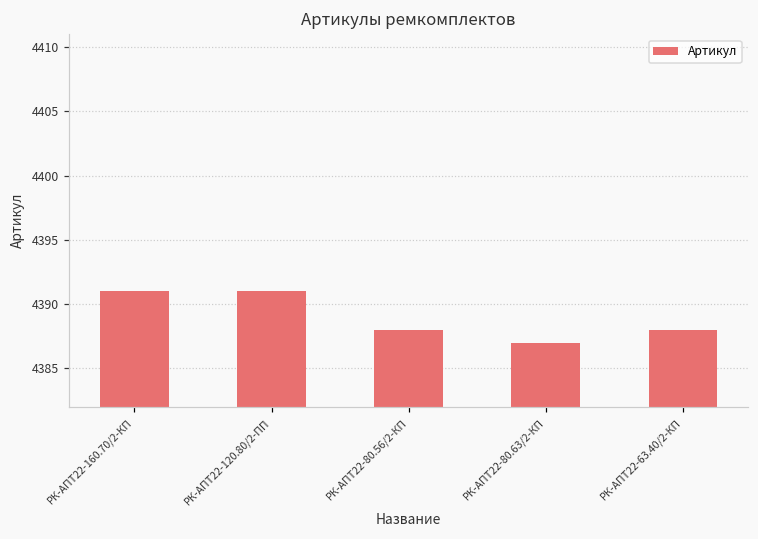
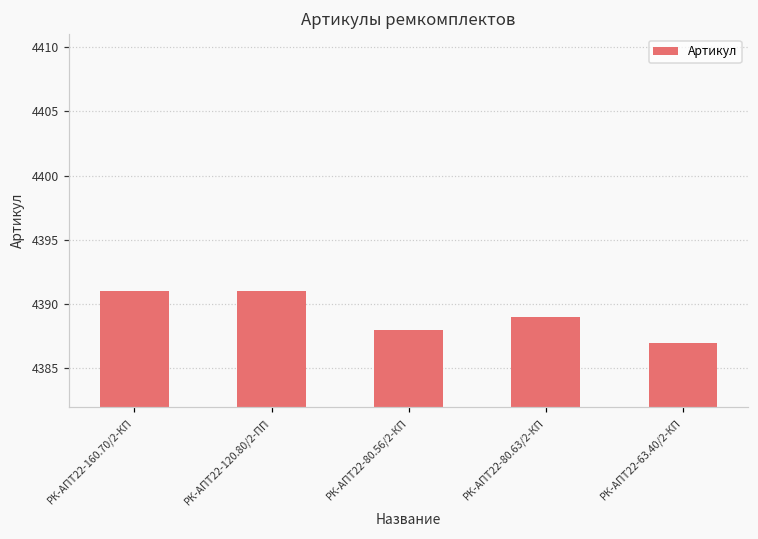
РК-АПТ22-80.63/2-КП: 4387 -> 4389
РК-АПТ22-63.40/2-КП: 4388 -> 4387
